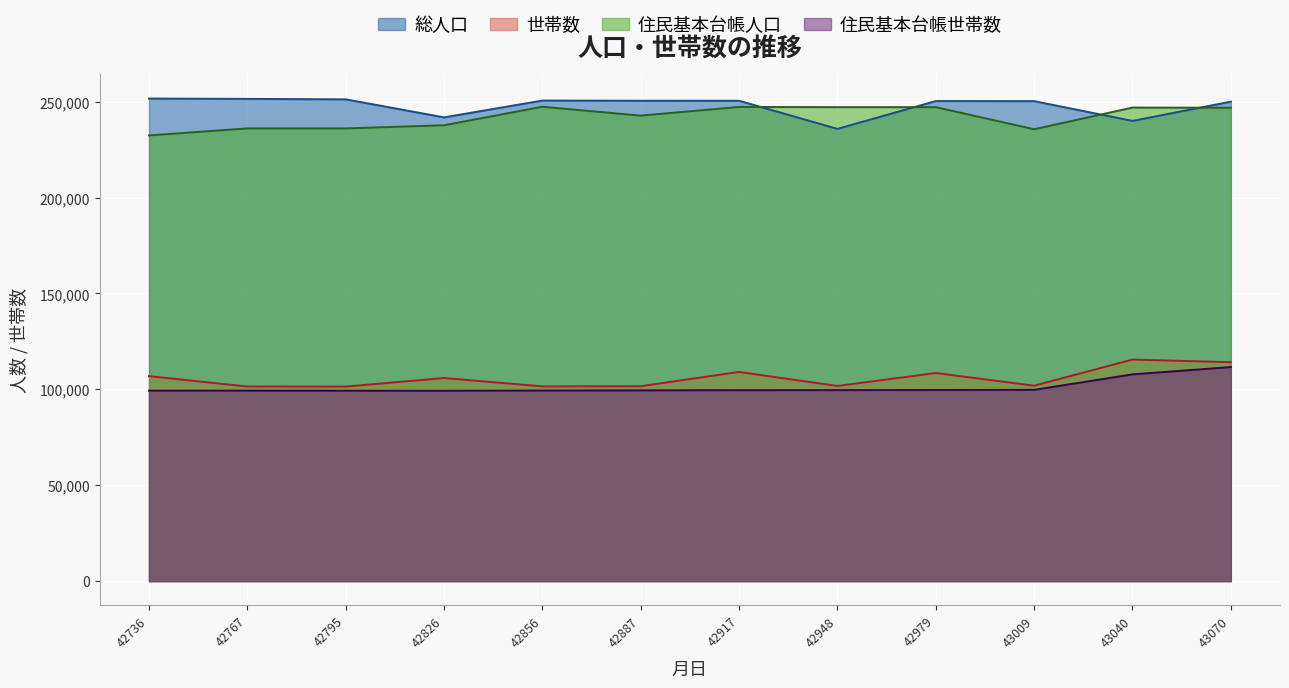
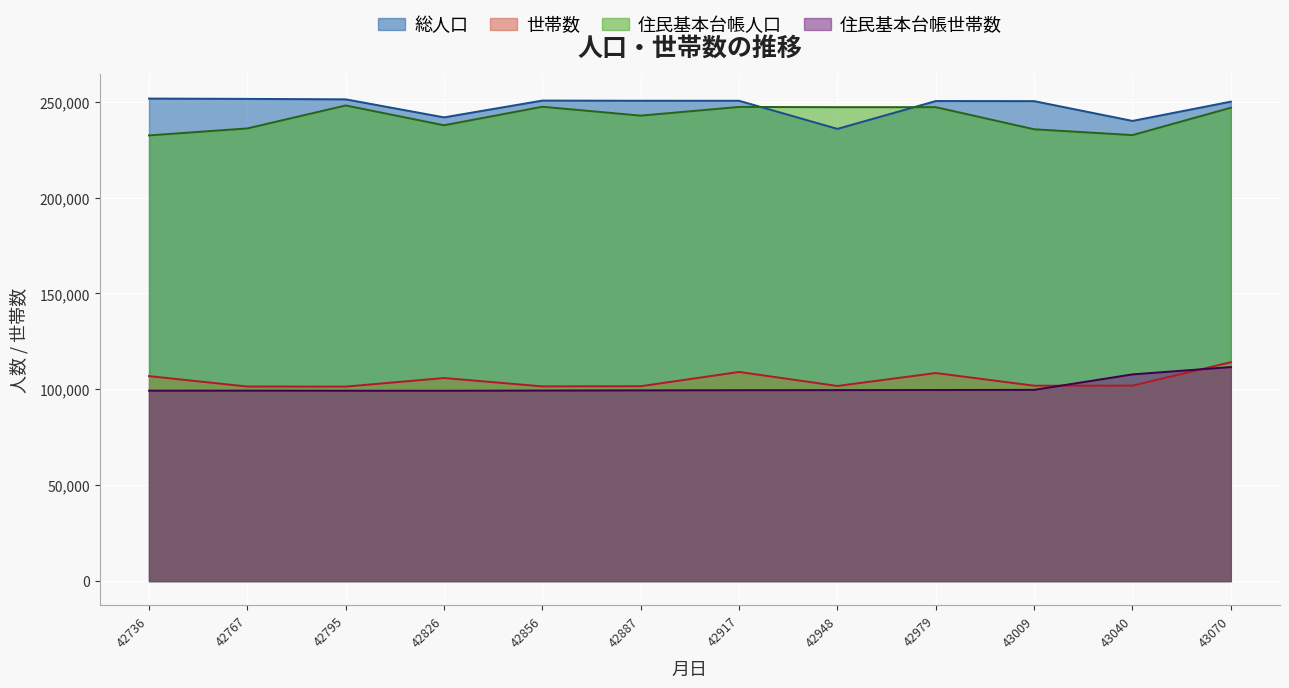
住民基本台帳人口, 42795: 236,000 -> 248,000
世帯数, 43040: 116,000 -> 102,000
住民基本台帳人口, 43040: 247,000 -> 233,000
